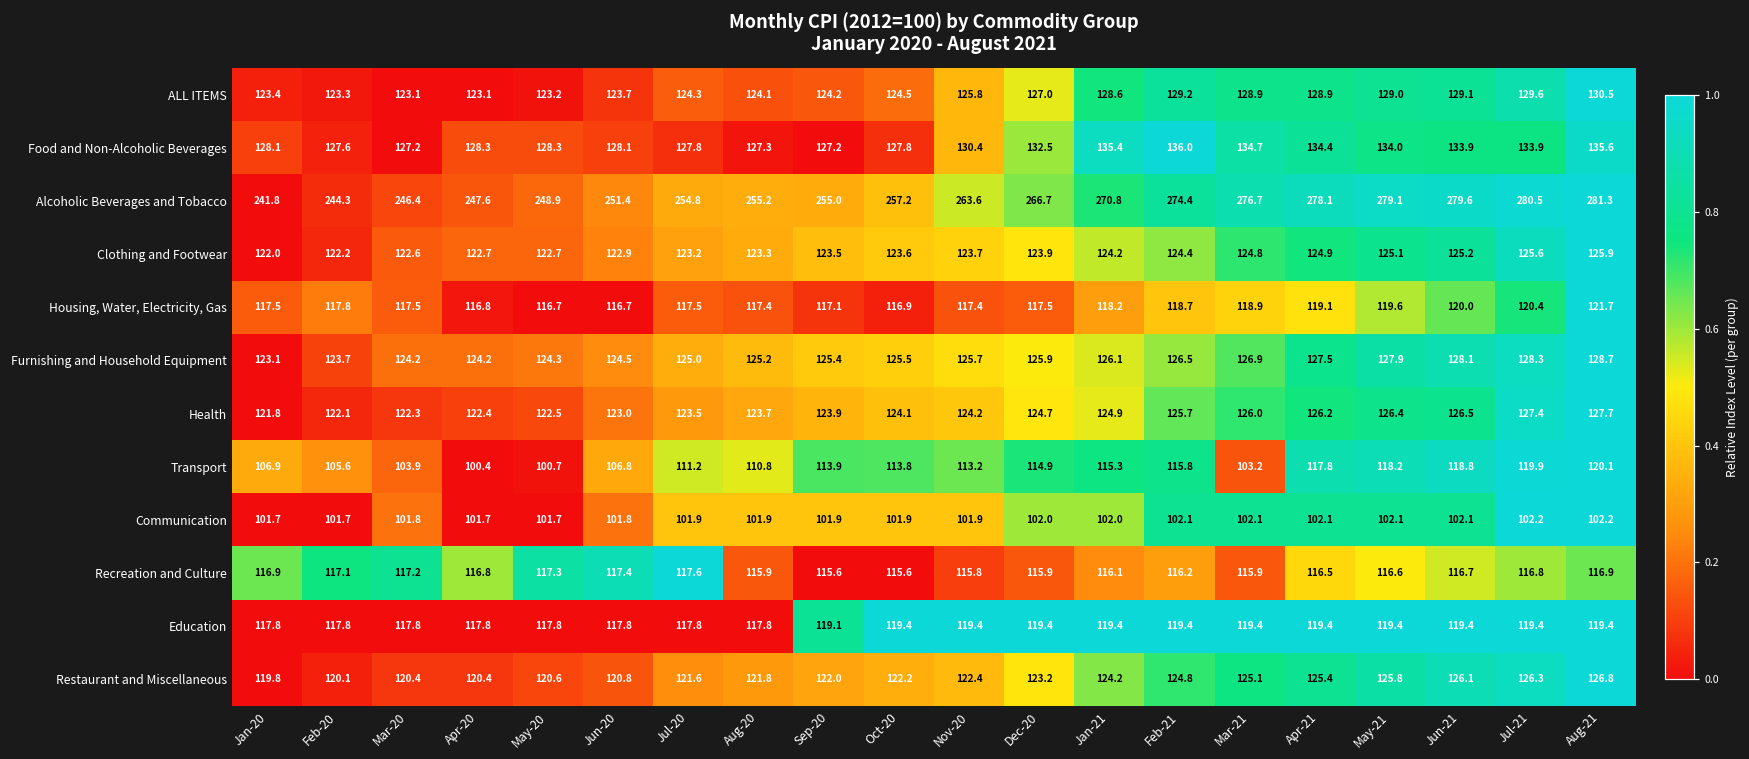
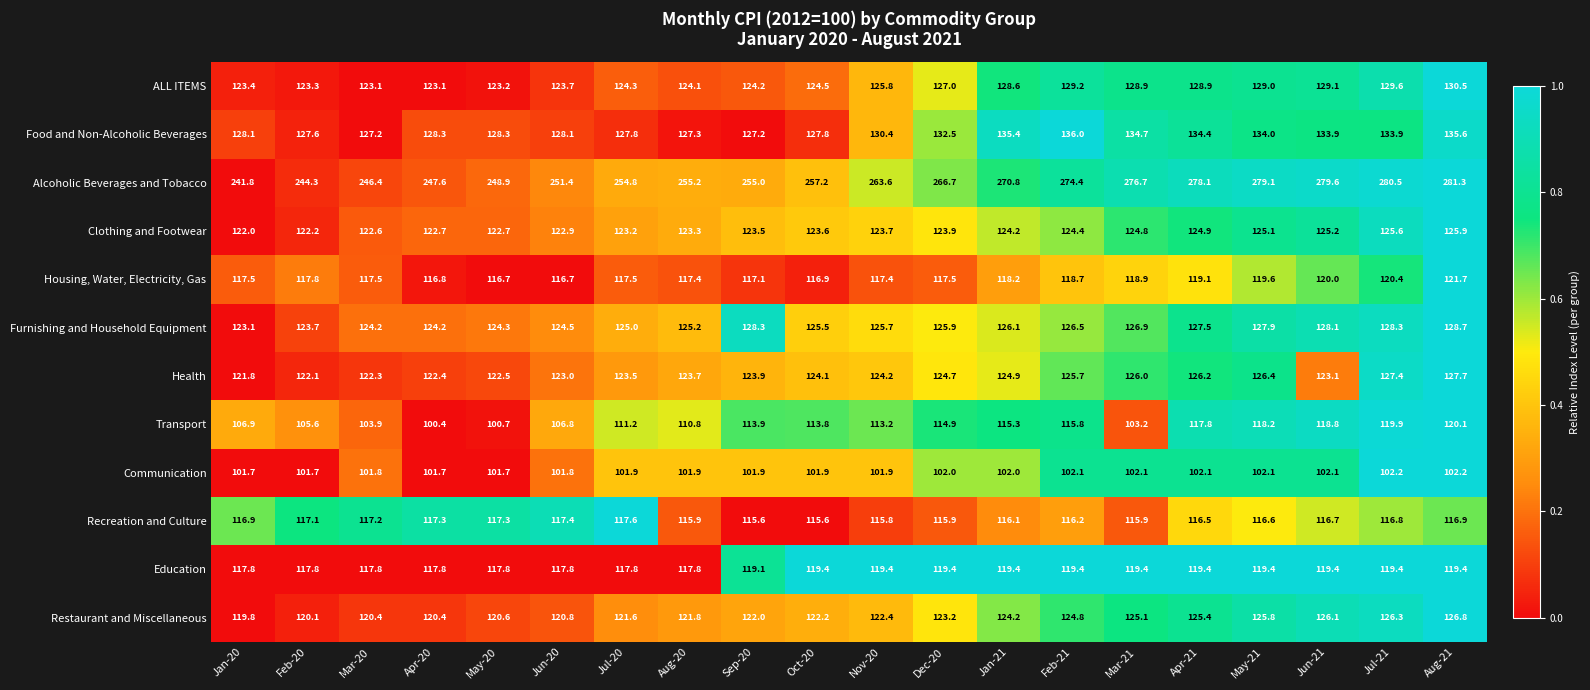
Furnishing and Household Equipment, Sep-20: 125.4 -> 128.3
Health, Jun-21: 126.5 -> 123.1
Recreation and Culture, Apr-20: 116.8 -> 117.3
